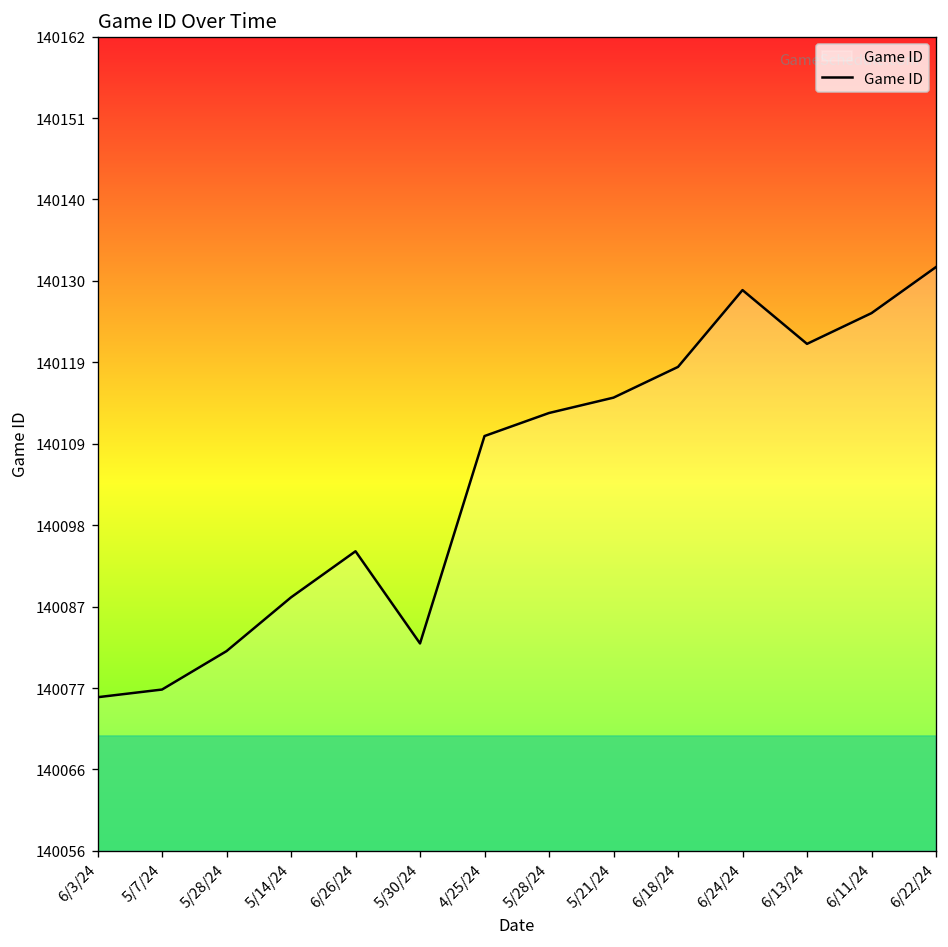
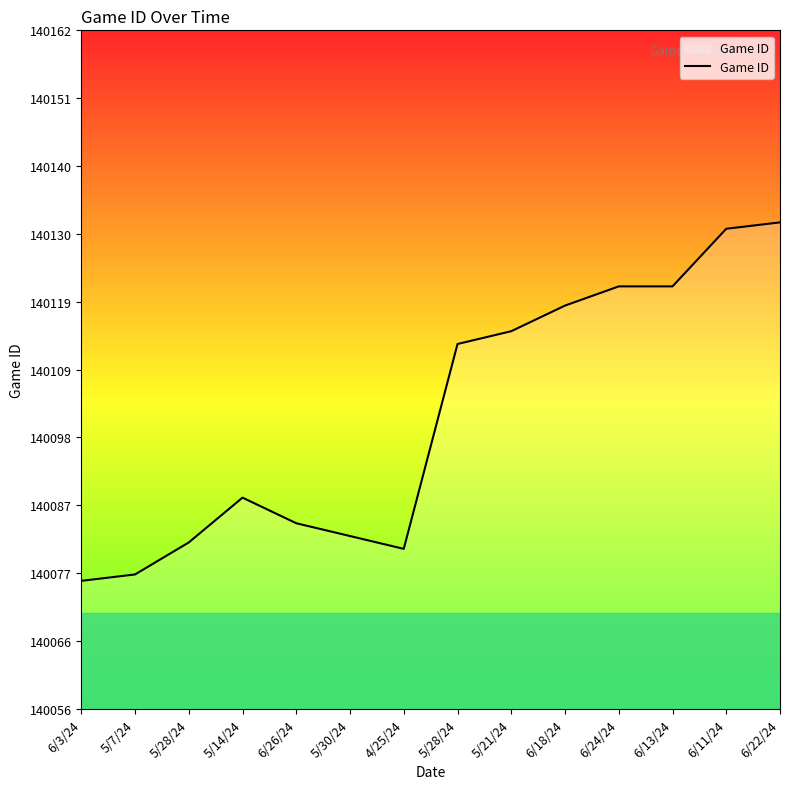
6/26/24: 140095 -> 140085
4/25/24: 140110 -> 140081
6/24/24: 140129 -> 140122
6/11/24: 140126 -> 140131
